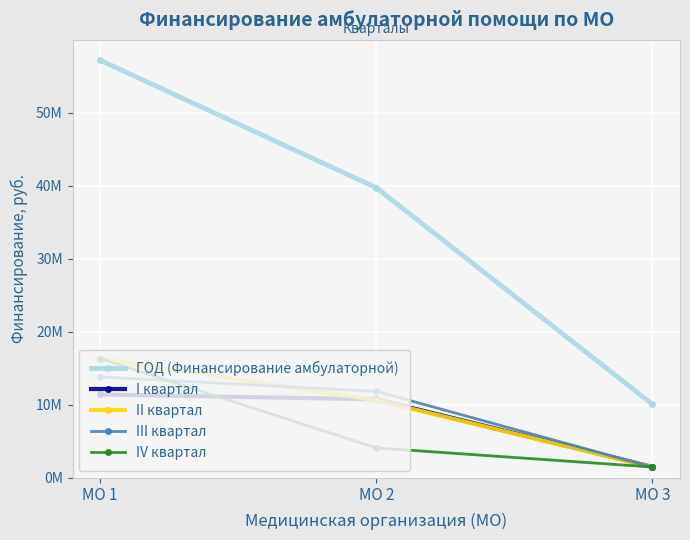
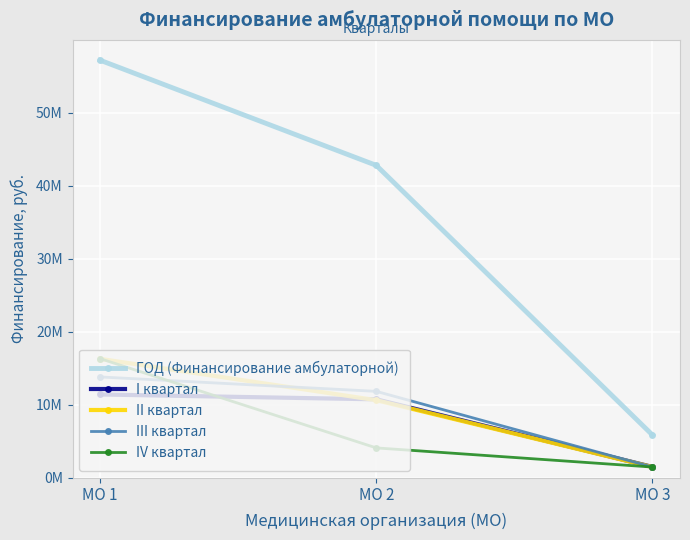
ГОД (Финансирование амбулаторной), МО 2: 40000000 -> 43000000
ГОД (Финансирование амбулаторной), МО 3: 10000000 -> 6000000
